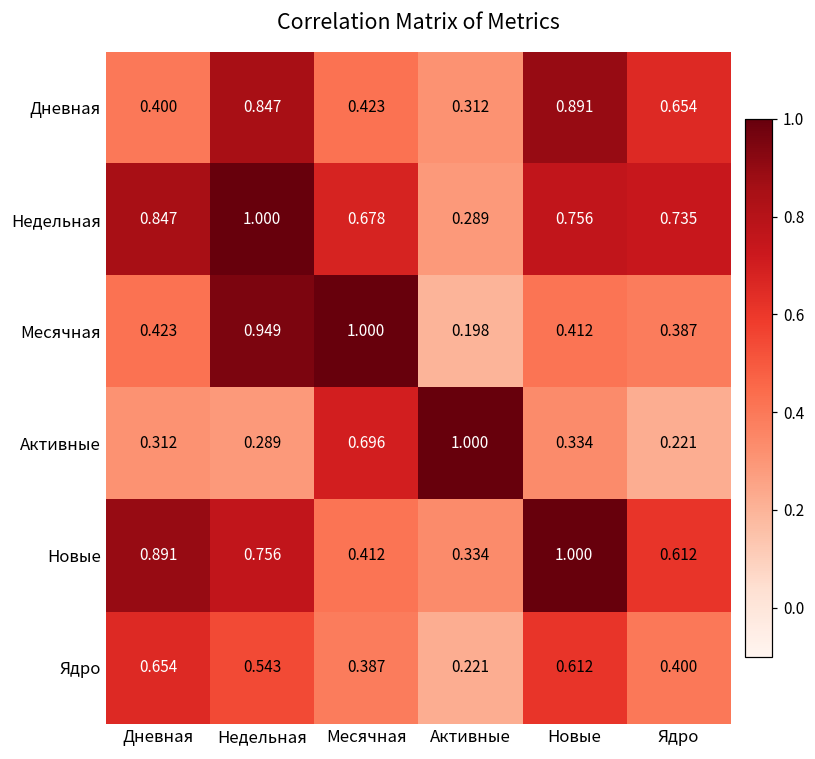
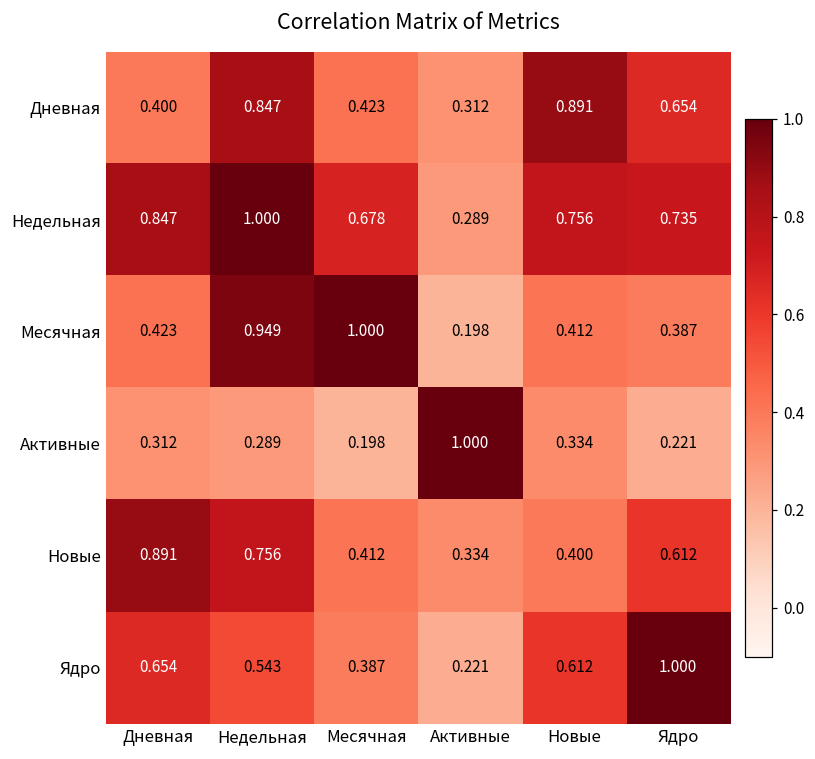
Активные, Месячная: 0.696 -> 0.198
Новые, Новые: 1.000 -> 0.400
Ядро, Ядро: 0.400 -> 1.000
